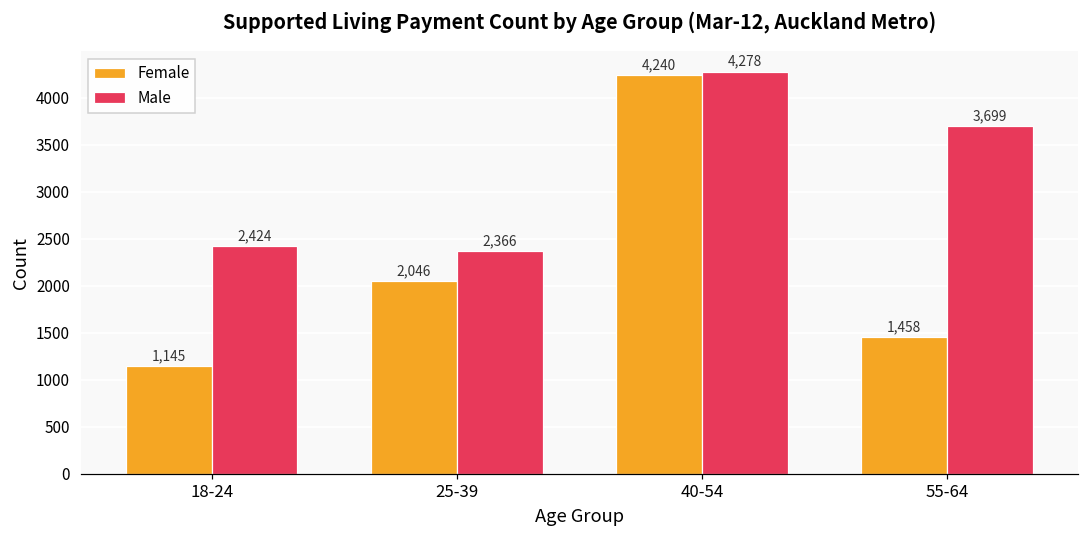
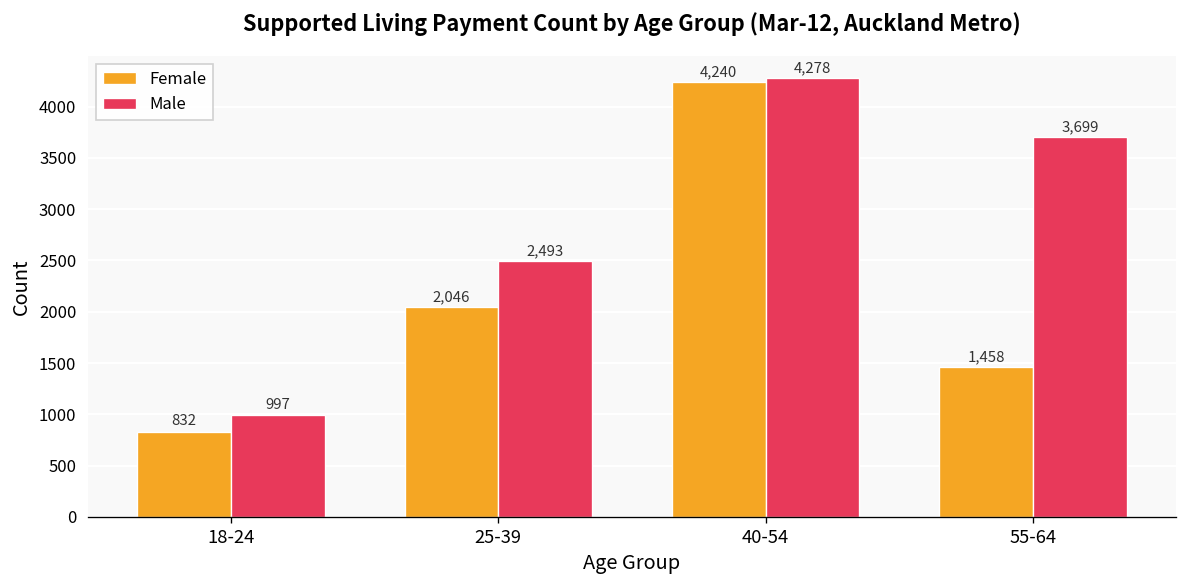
Female, 18-24: 1,145 -> 832
Male, 18-24: 2,424 -> 997
Male, 25-39: 2,366 -> 2,493
